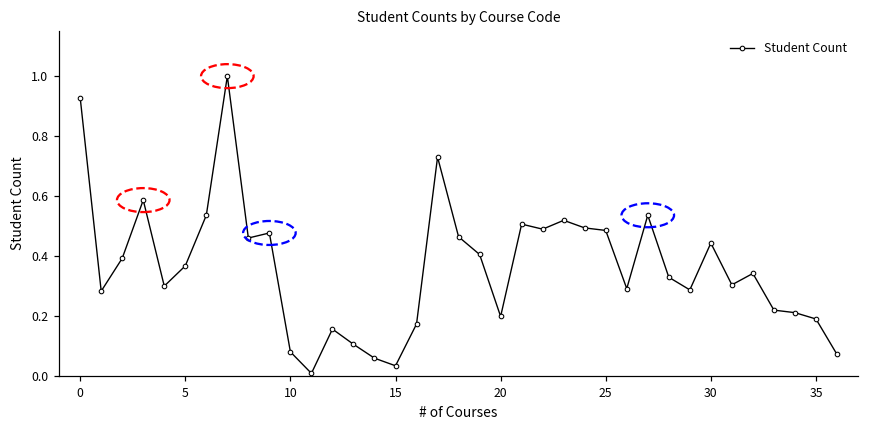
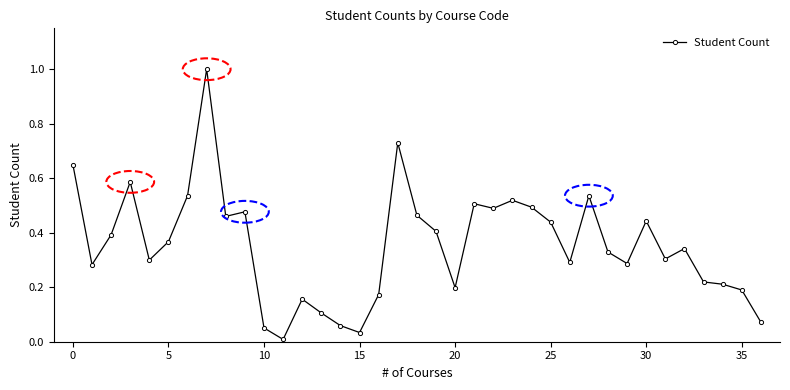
0: 0.93 -> 0.65
10: 0.08 -> 0.05
25: 0.49 -> 0.44
